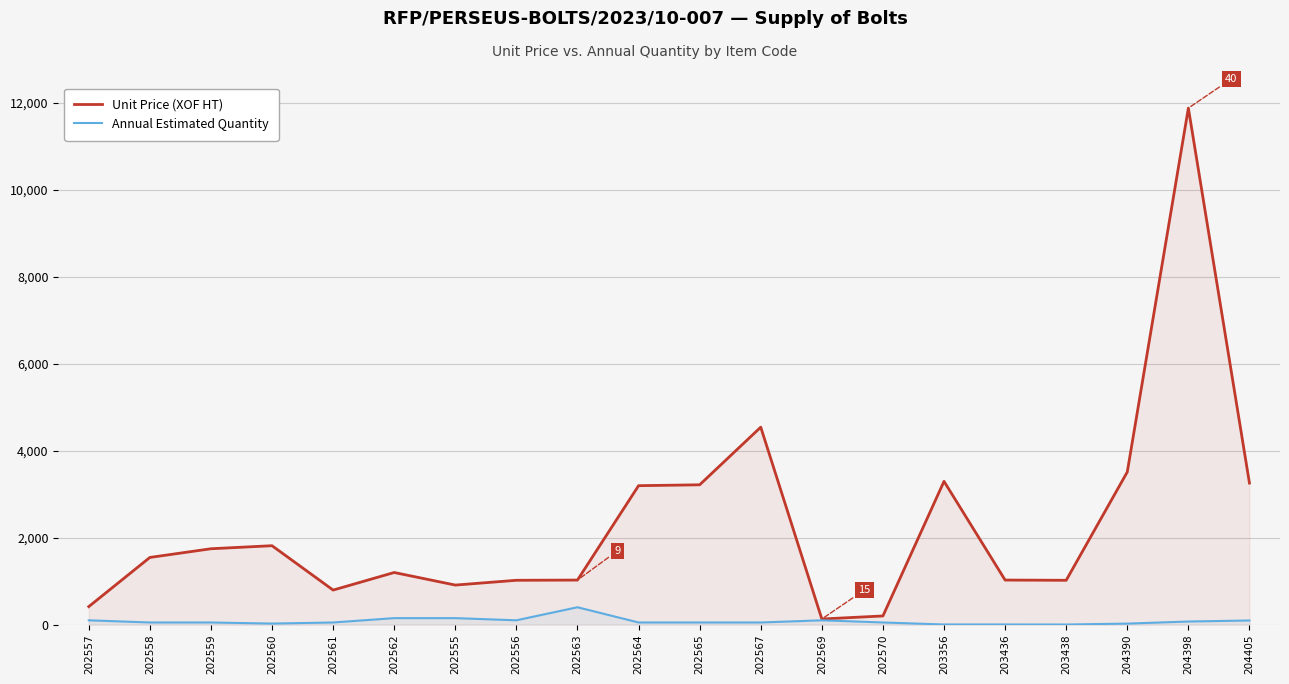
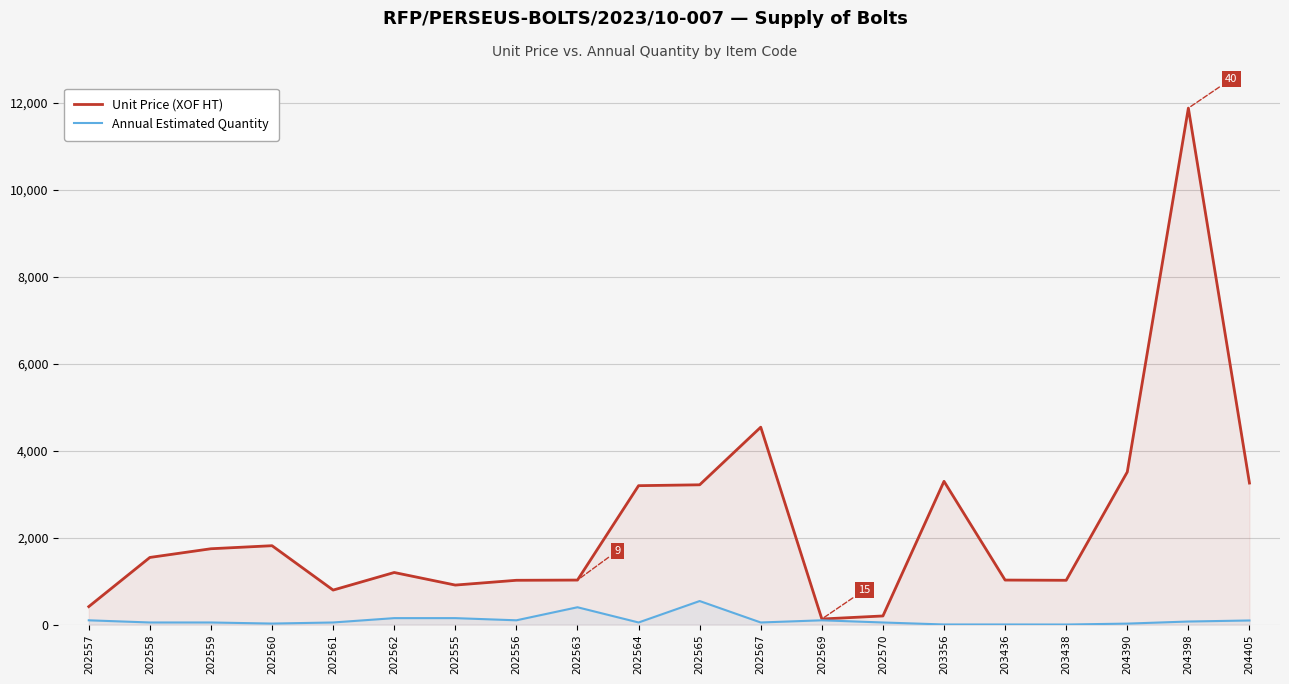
Annual Estimated Quantity, 202565: 100 -> 500
